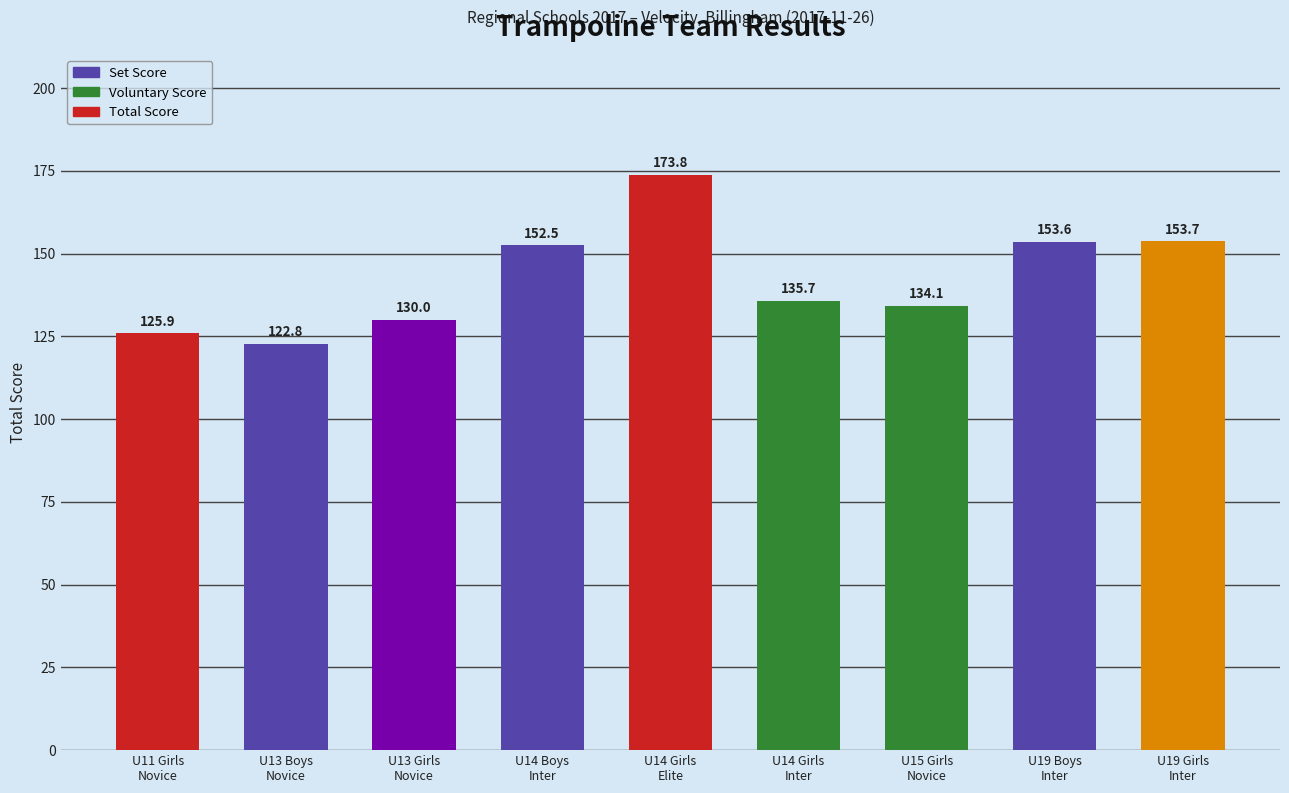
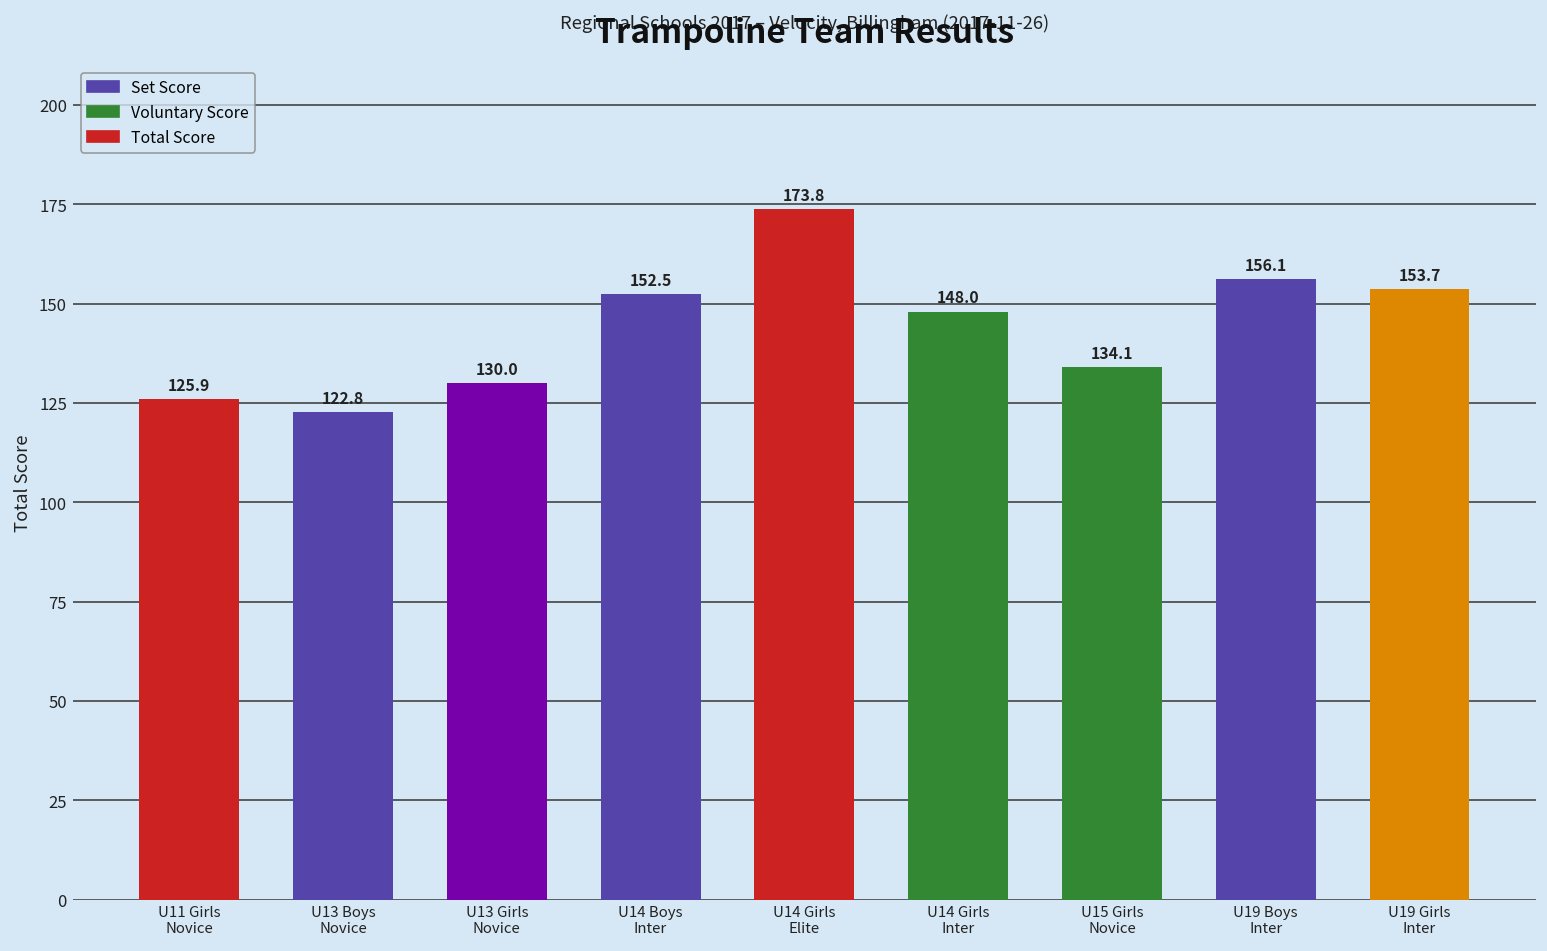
U14 Girls Inter: 135.7 -> 148.0
U19 Boys Inter: 153.6 -> 156.1
